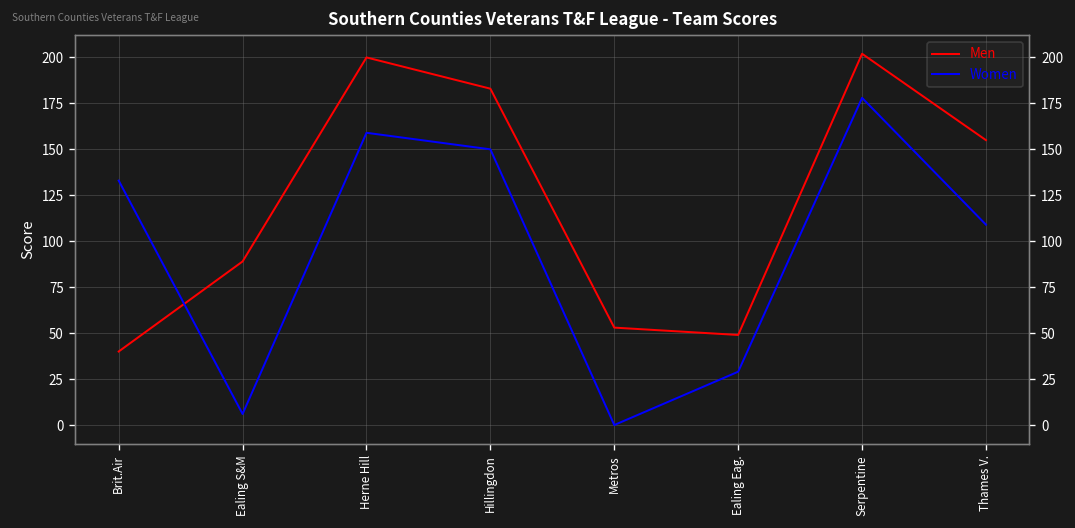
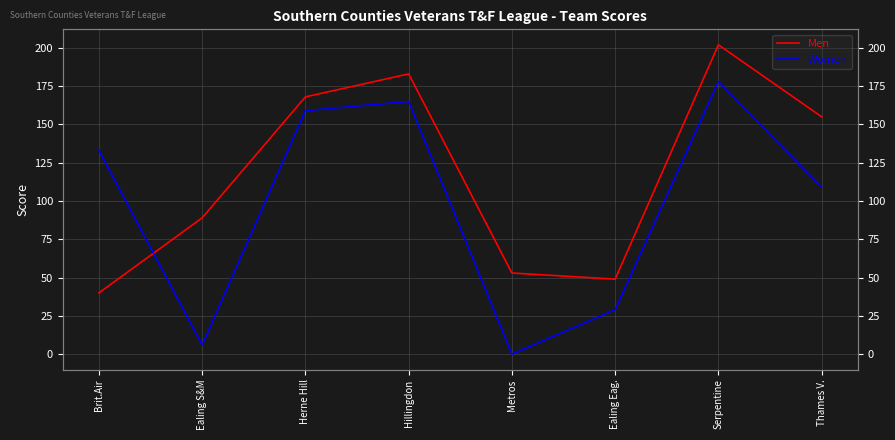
Men, Herne Hill: 200 -> 168
Women, Hillingdon: 150 -> 165
